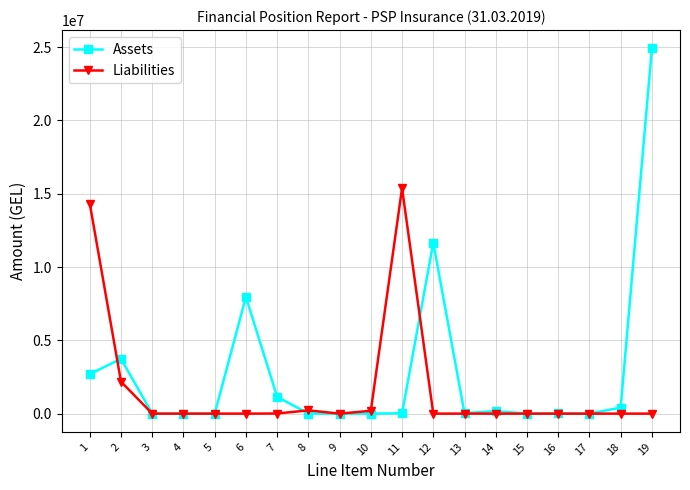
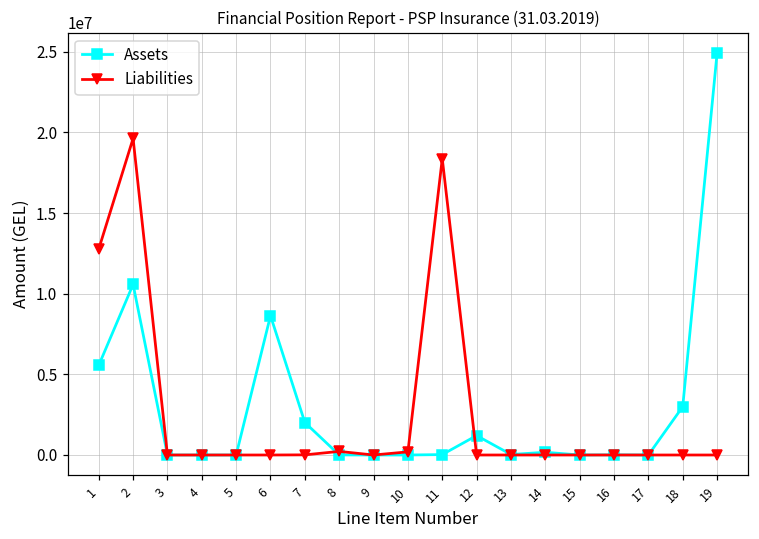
Assets, 1: 2700000 -> 5600000
Liabilities, 1: 14300000 -> 12800000
Assets, 2: 3700000 -> 10600000
Liabilities, 2: 2200000 -> 19600000
Assets, 6: 8000000 -> 8600000
Assets, 7: 1100000 -> 2000000
Liabilities, 11: 15400000 -> 18400000
Assets, 12: 11600000 -> 1200000
Assets, 18: 400000 -> 3000000
